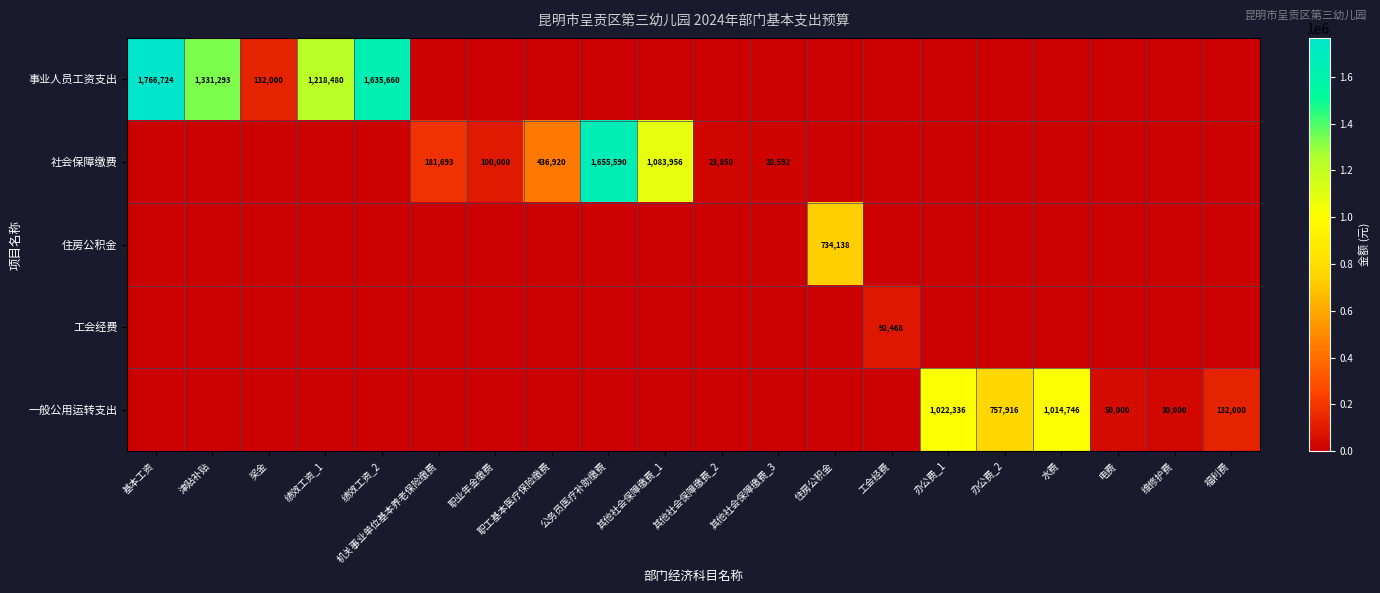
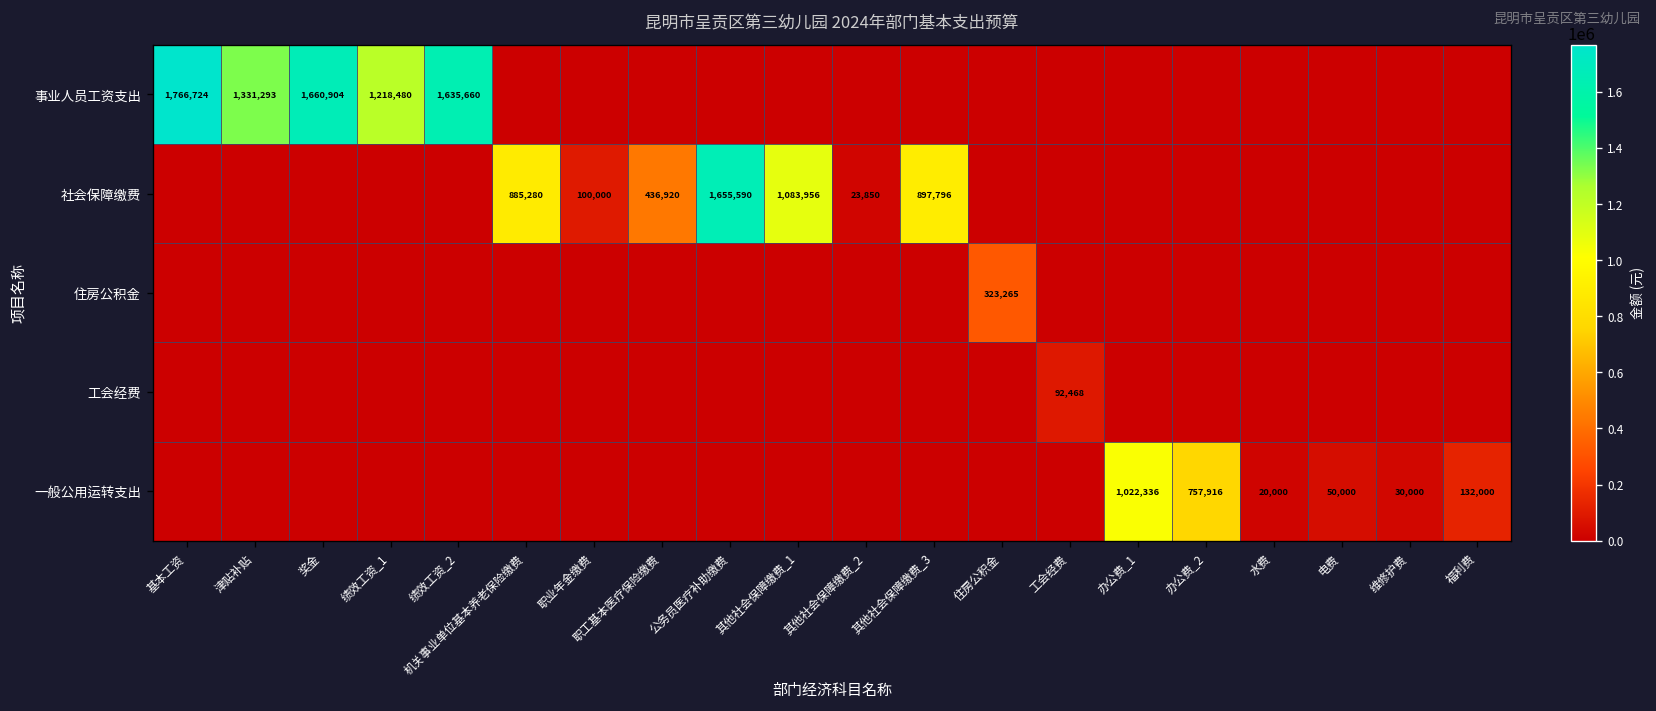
事业人员工资支出, 奖金: 132,000 -> 1,660,904
社会保障缴费, 机关事业单位基本养老保险缴费: 181,693 -> 885,280
社会保障缴费, 其他社会保障缴费_3: 20,592 -> 897,796
住房公积金, 住房公积金: 734,138 -> 323,265
一般公用运转支出, 水费: 1,014,746 -> 20,000
